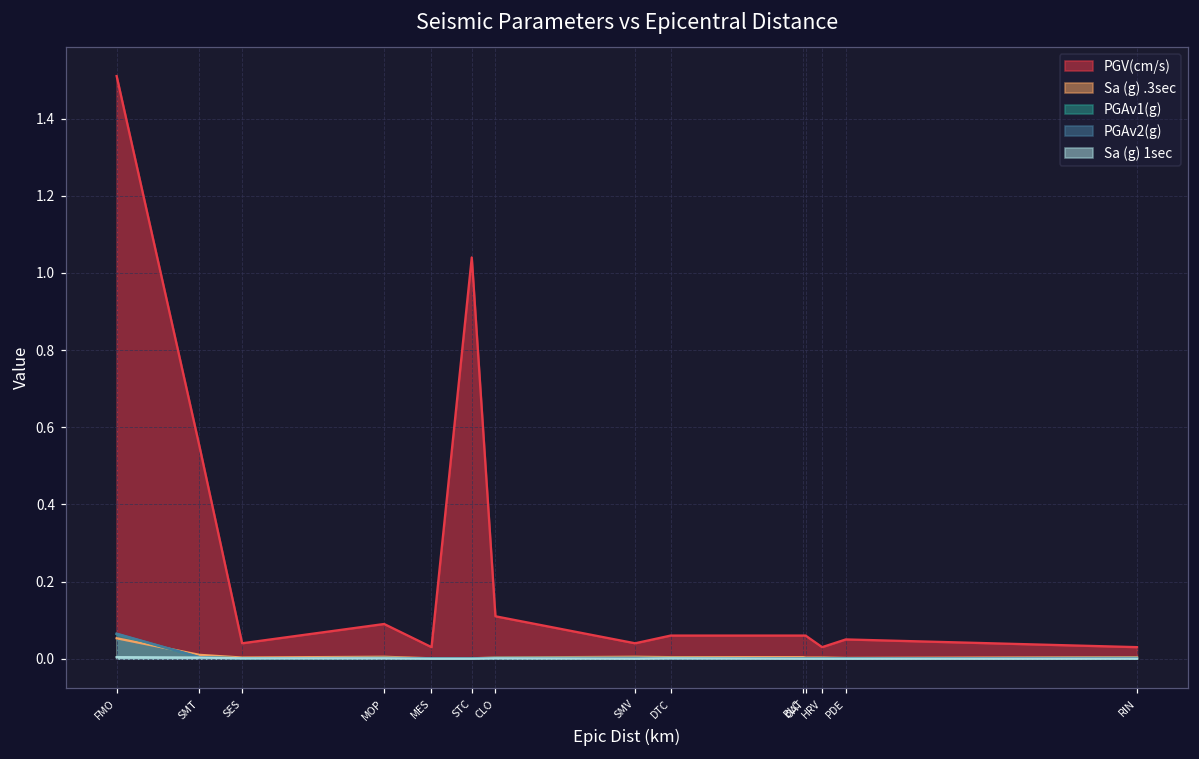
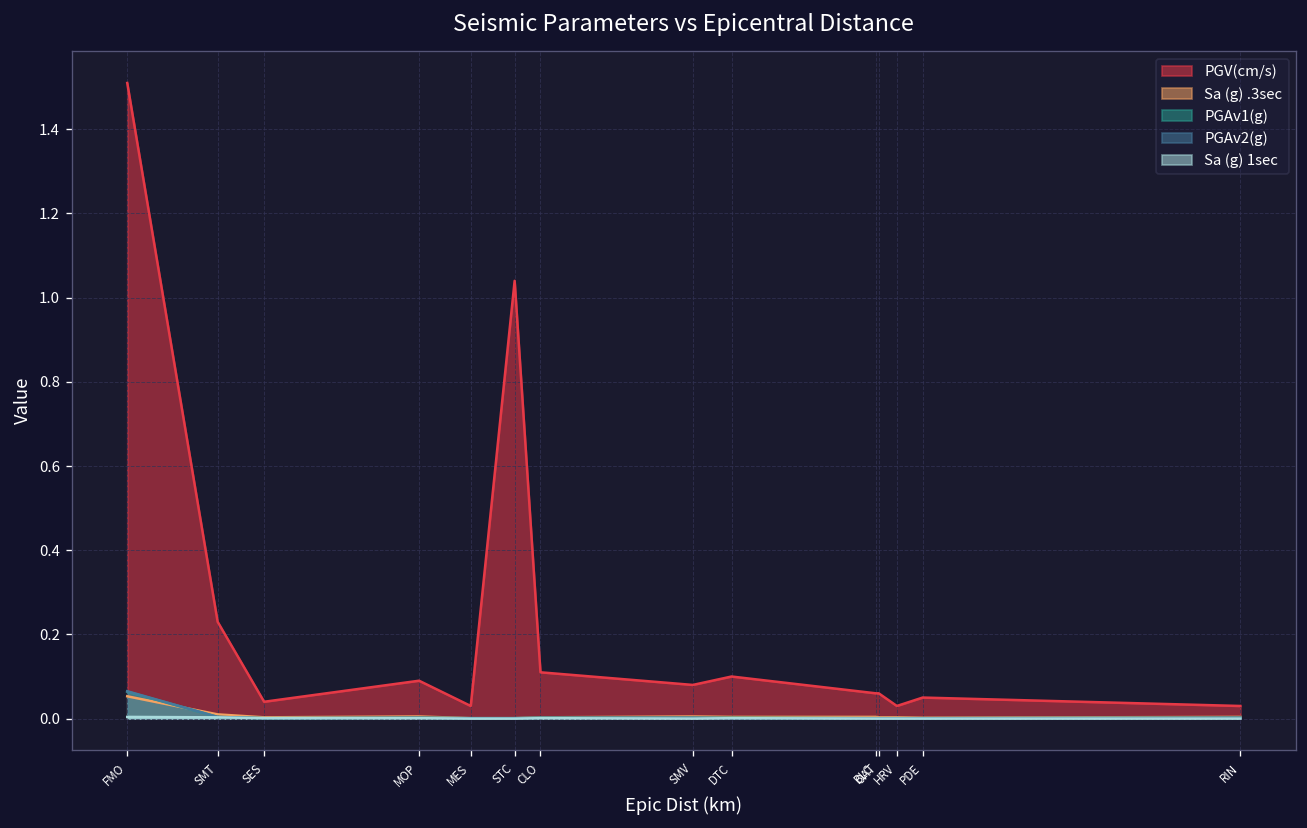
PGV(cm/s), SMT: 0.55 -> 0.23
PGV(cm/s), SMV: 0.04 -> 0.08
PGV(cm/s), DTC: 0.06 -> 0.10
